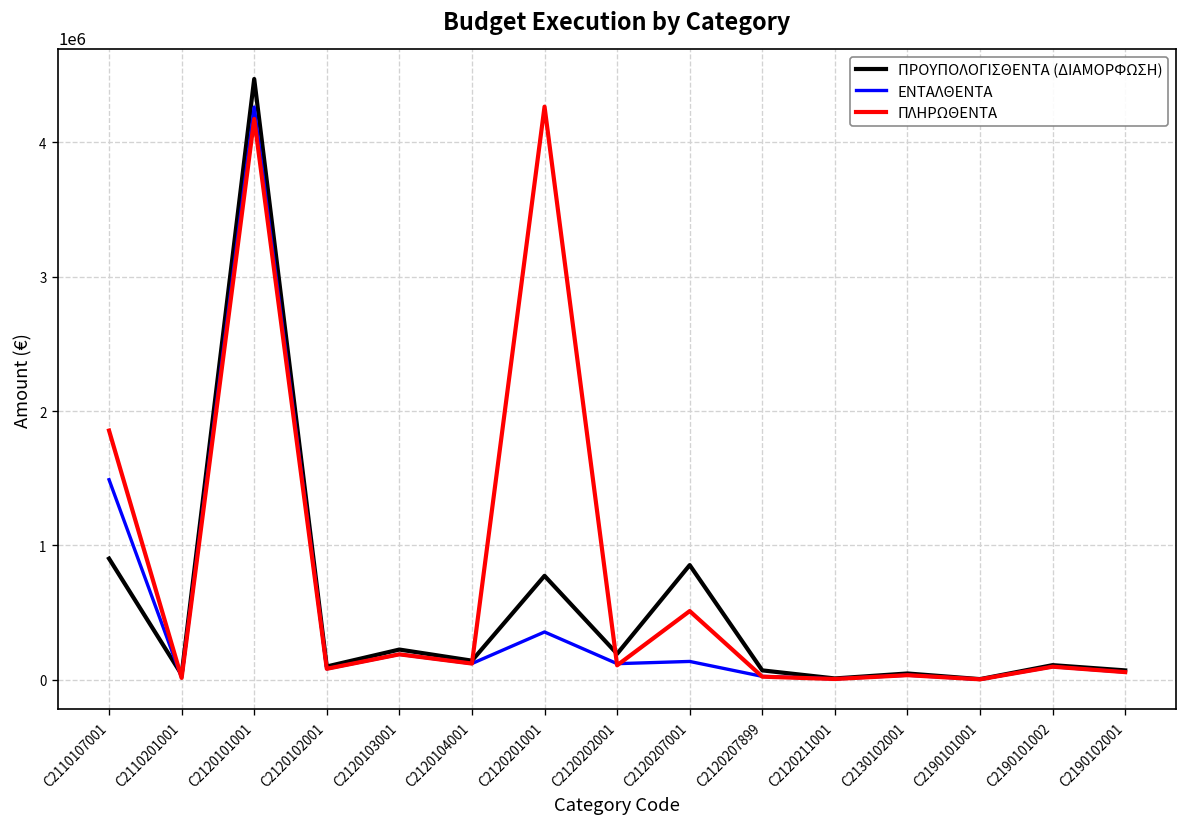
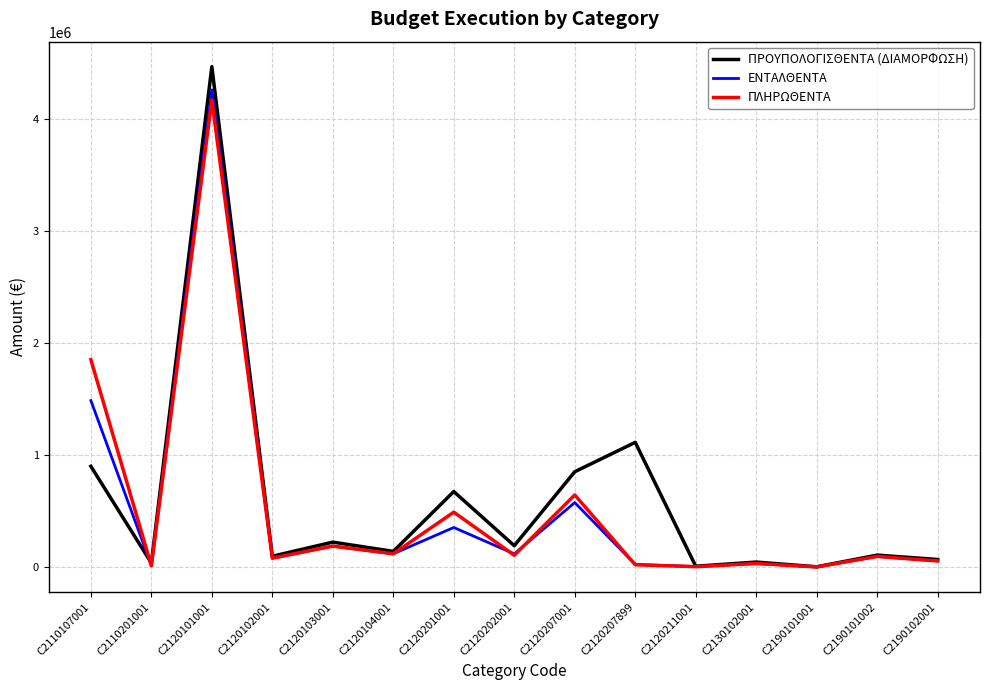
ΠΡΟΥΠΟΛΟΓΙΣΘΕΝΤΑ (ΔΙΑΜΟΡΦΩΣΗ), C2120201001: 770000 -> 680000
ΠΛΗΡΩΘΕΝΤΑ, C2120201001: 4260000 -> 490000
ΕΝΤΑΛΘΕΝΤΑ, C2120207001: 140000 -> 580000
ΠΛΗΡΩΘΕΝΤΑ, C2120207001: 510000 -> 650000
ΠΡΟΥΠΟΛΟΓΙΣΘΕΝΤΑ (ΔΙΑΜΟΡΦΩΣΗ), C2120207899: 70000 -> 1120000
